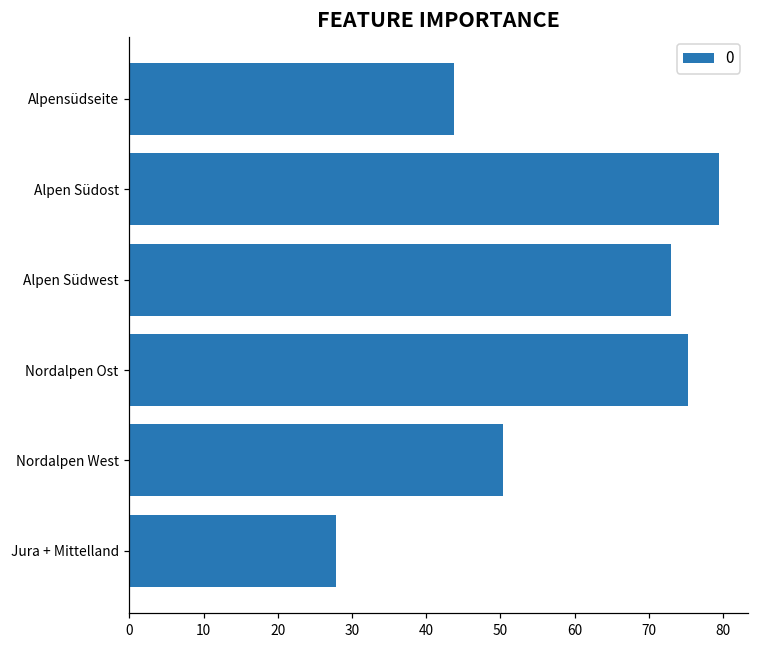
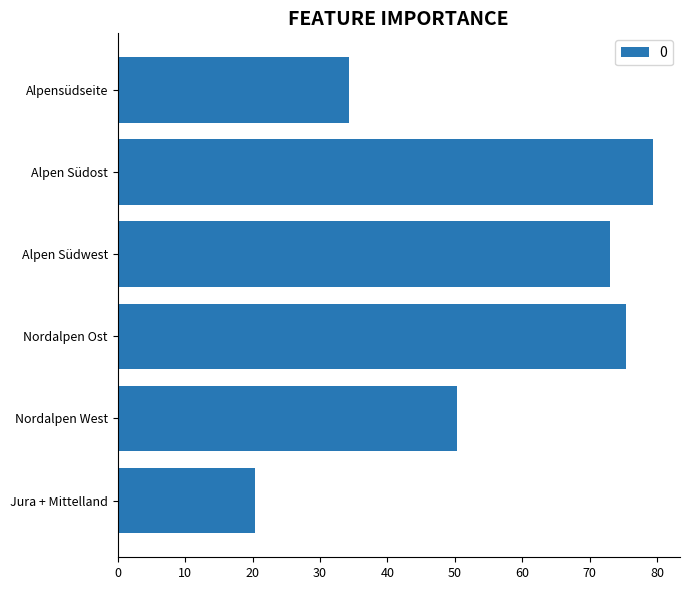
Alpensüdseite: 44 -> 34
Jura + Mittelland: 28 -> 20
